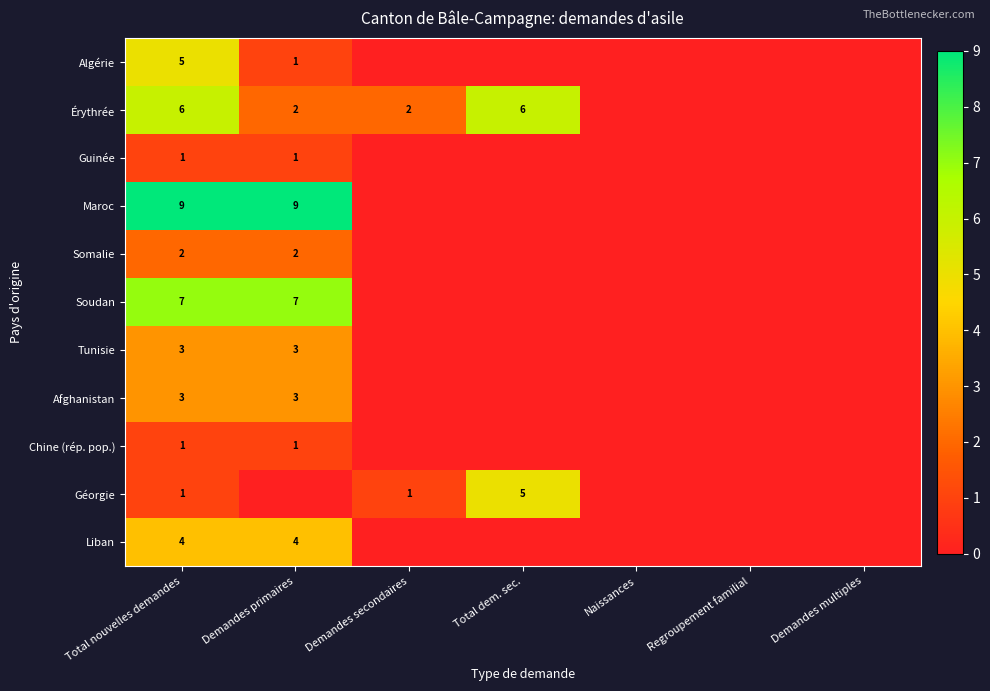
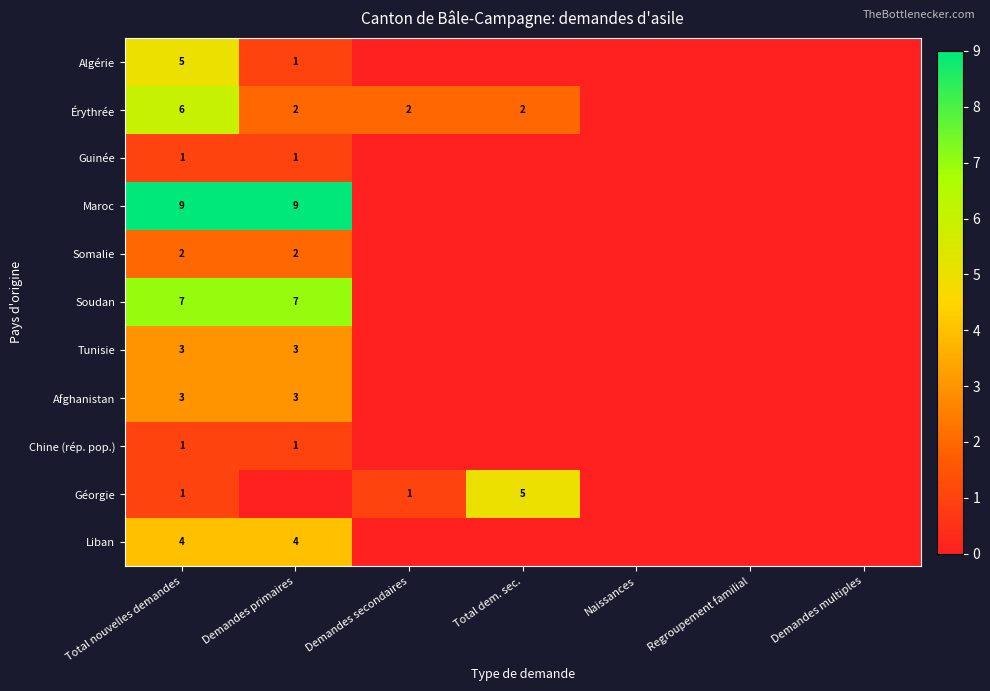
Érythrée, Total dem. sec.: 6 -> 2
